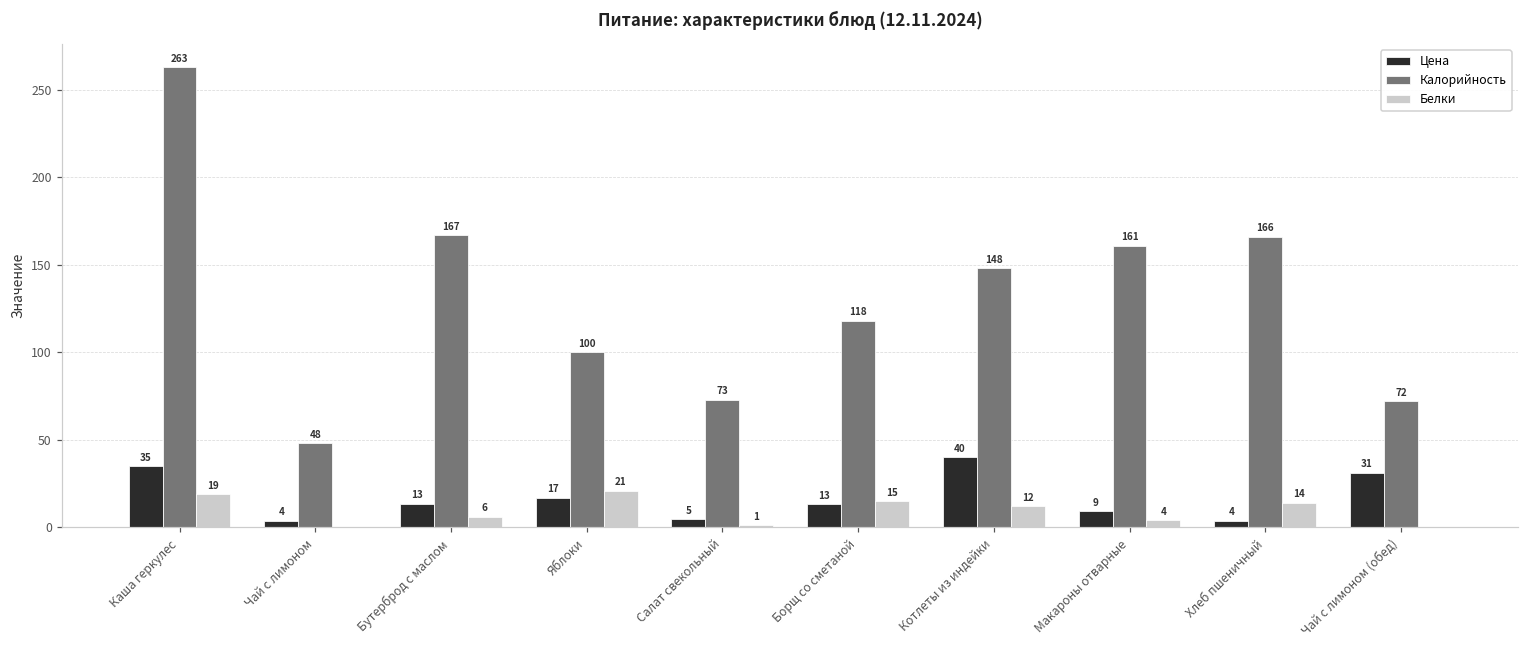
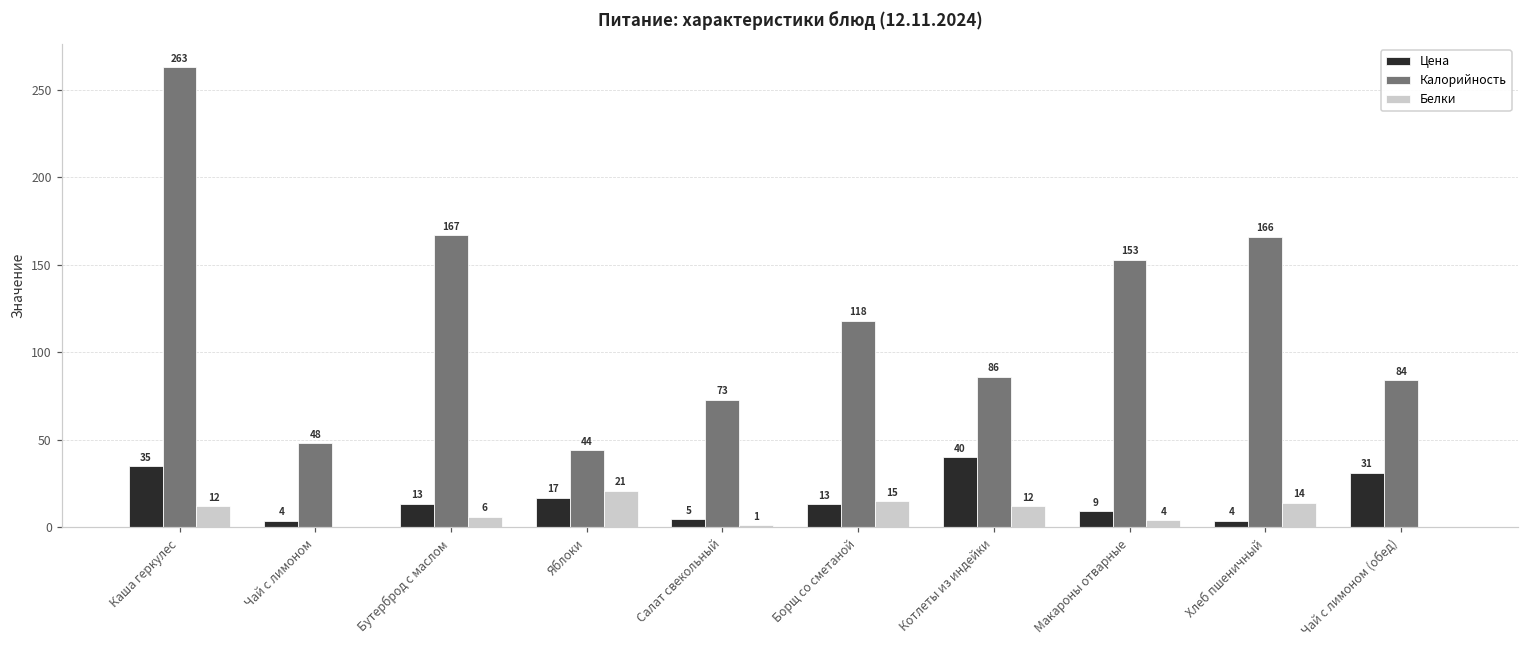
Белки, Каша геркулес: 19 -> 12
Калорийность, Яблоки: 100 -> 44
Калорийность, Котлеты из индейки: 148 -> 86
Калорийность, Макароны отварные: 161 -> 153
Калорийность, Чай с лимоном (обед): 72 -> 84
